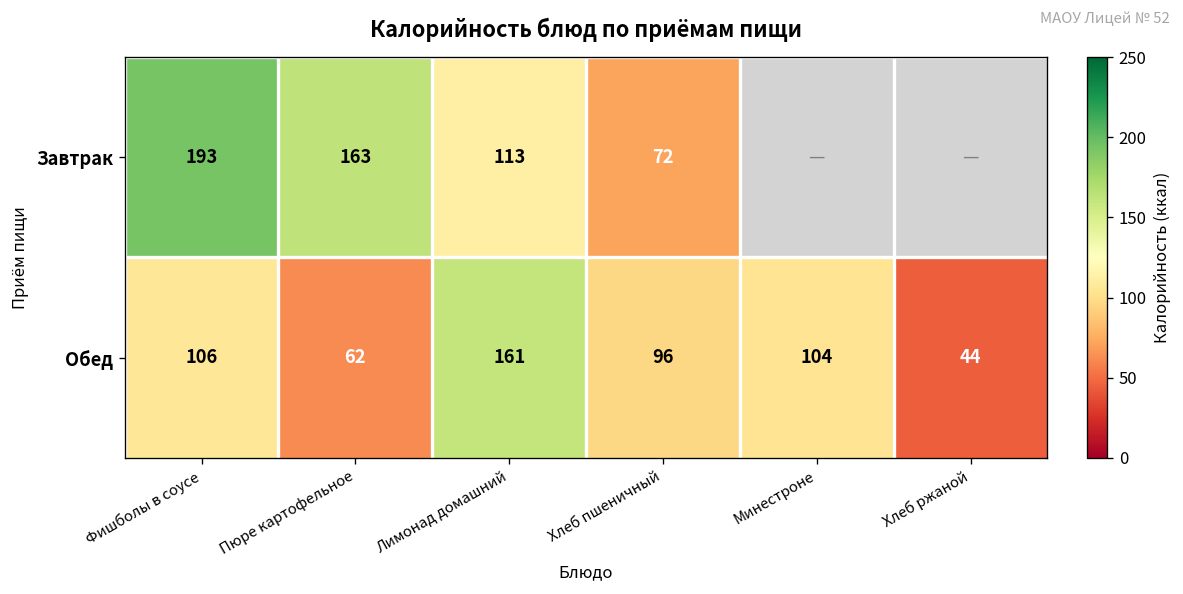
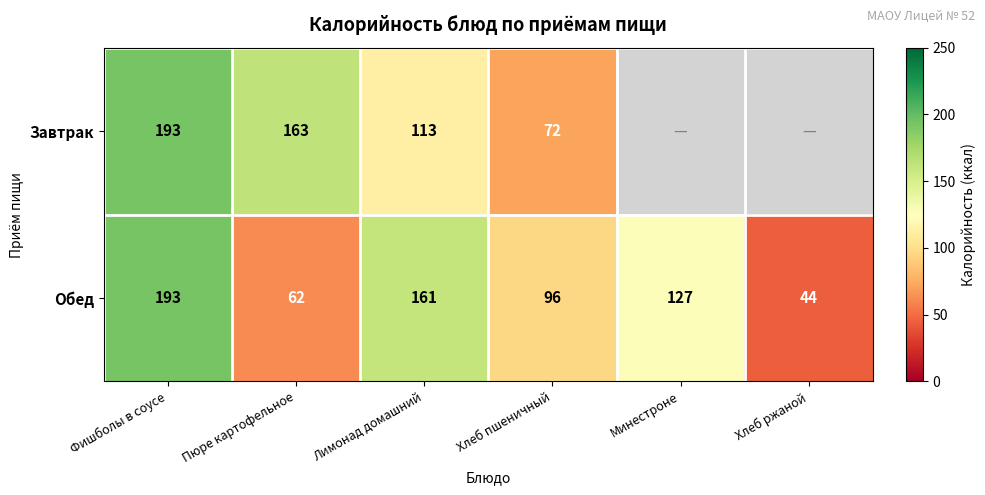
Обед, Фишболы в соусе: 106 -> 193
Обед, Минестроне: 104 -> 127
